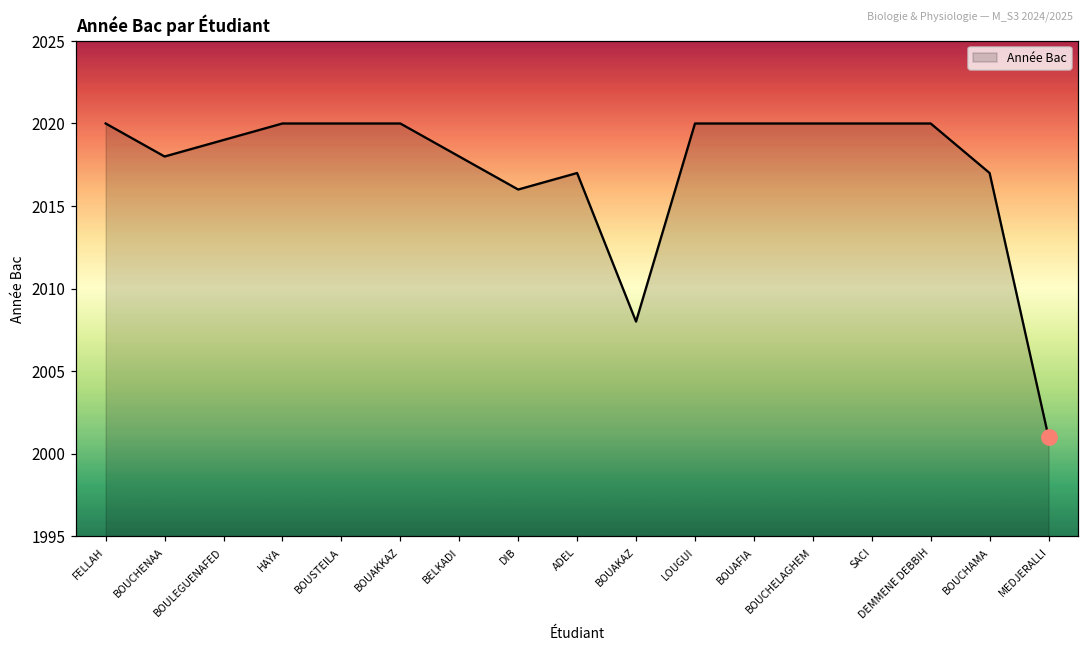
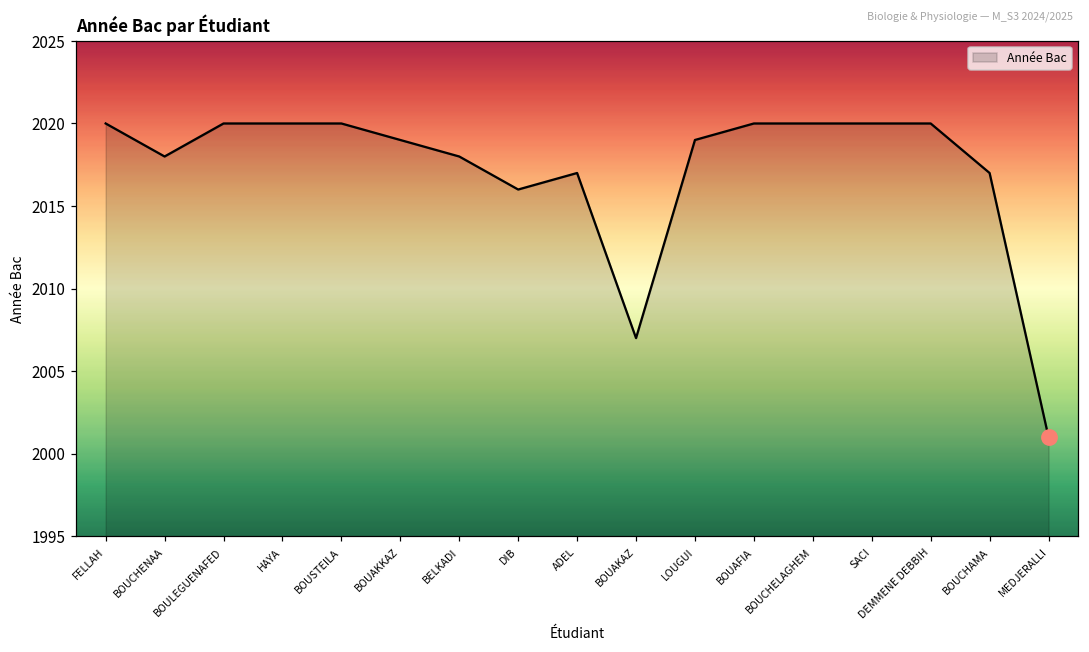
Année Bac, BOULEGUENAFED: 2019 -> 2020
Année Bac, BOUAKKAZ: 2020 -> 2019
Année Bac, BOUAKAZ: 2008 -> 2007
Année Bac, LOUGUI: 2020 -> 2019
